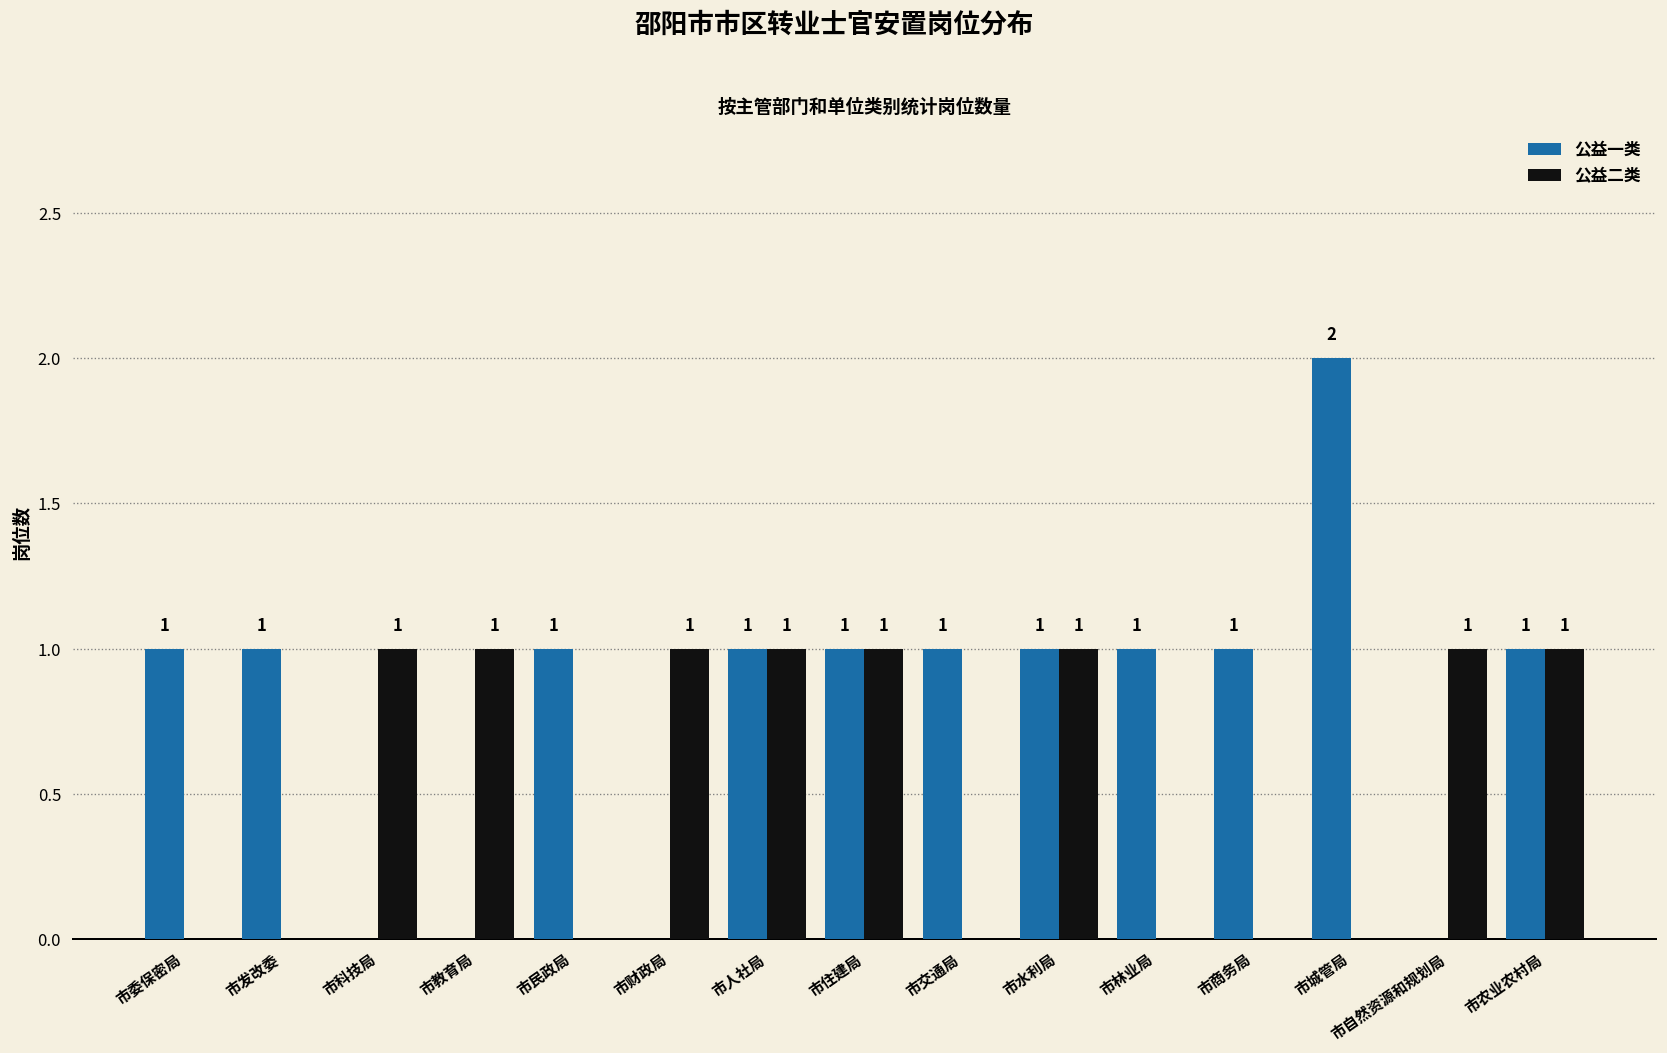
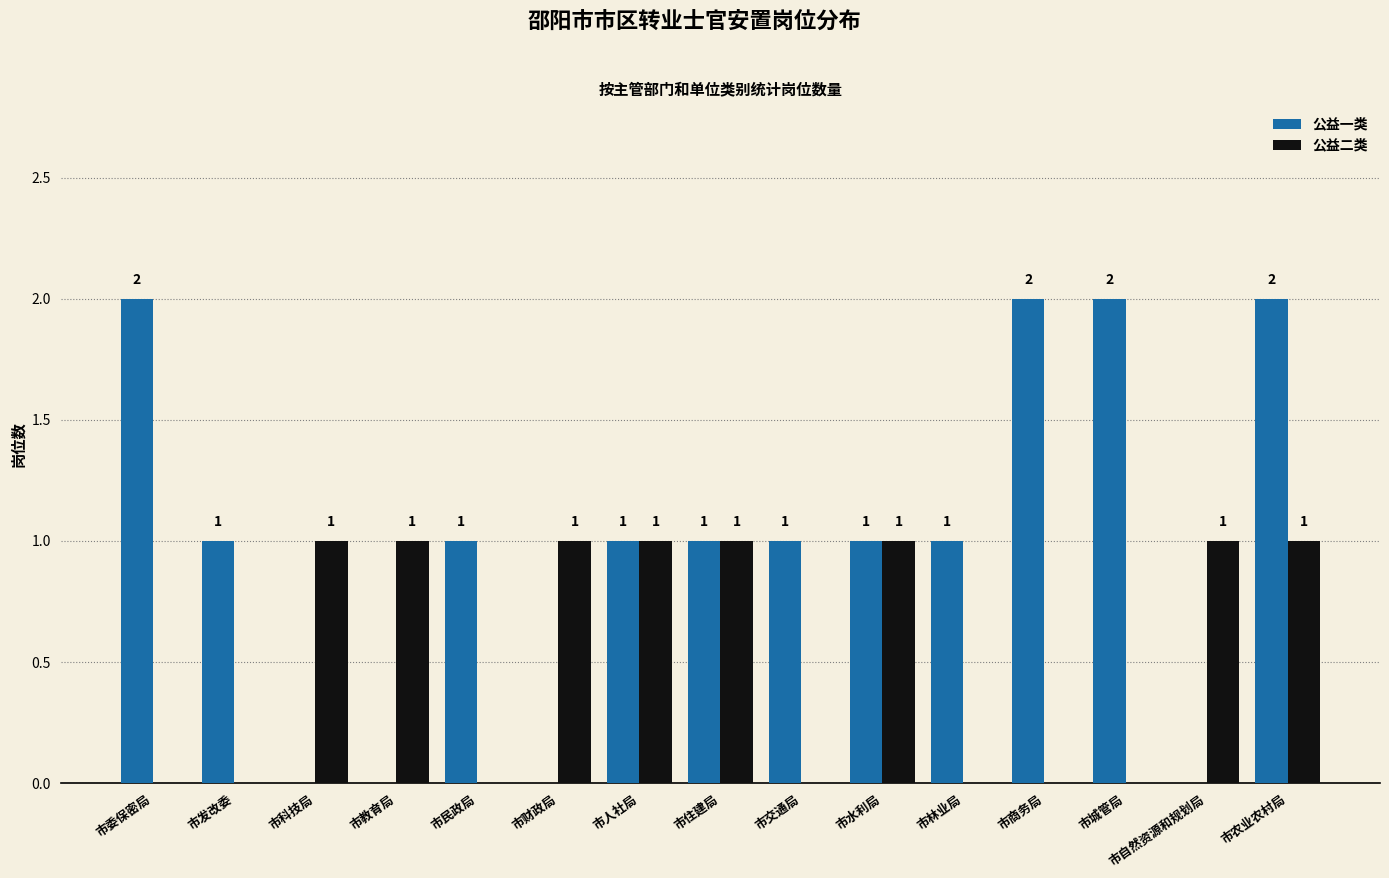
公益一类, 市委保密局: 1 -> 2
公益一类, 市商务局: 1 -> 2
公益一类, 市农业农村局: 1 -> 2
